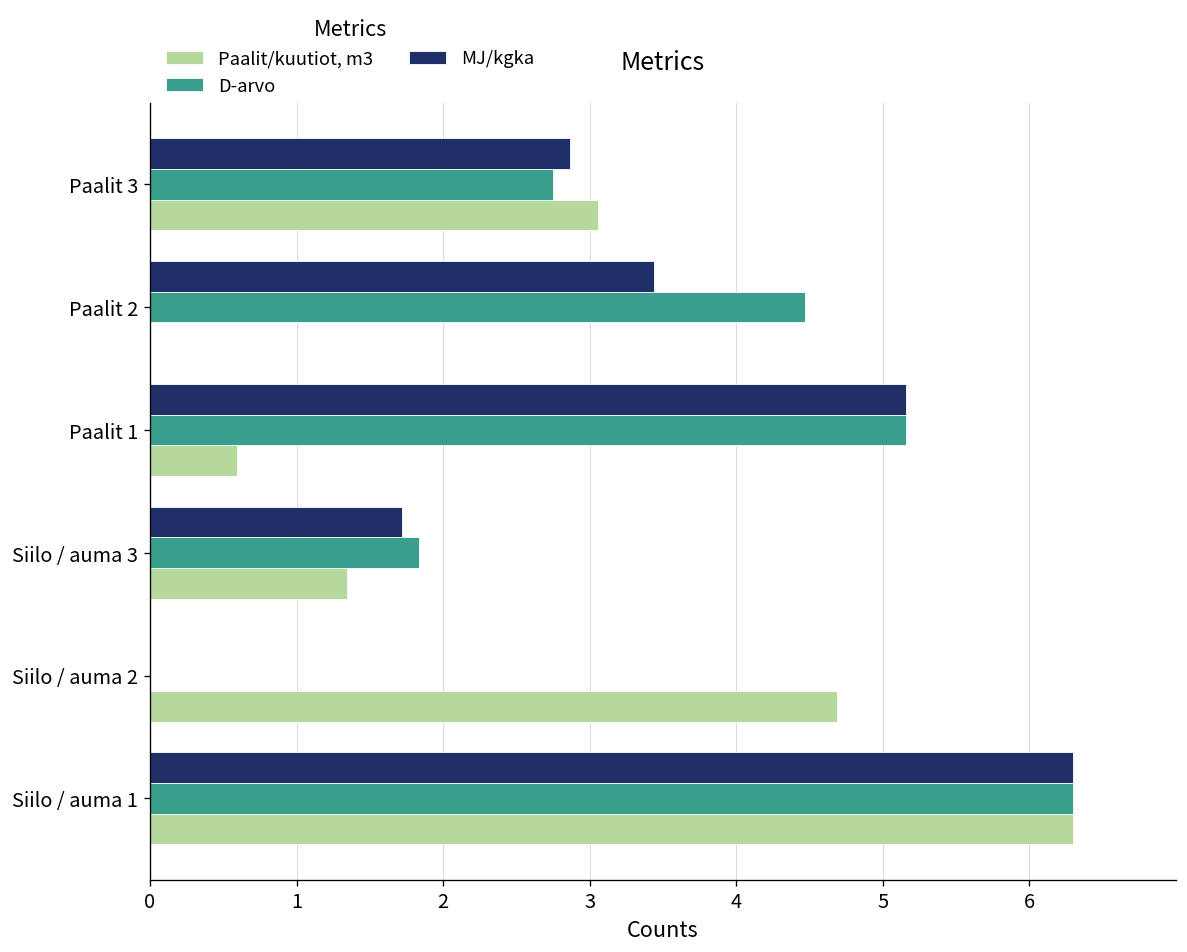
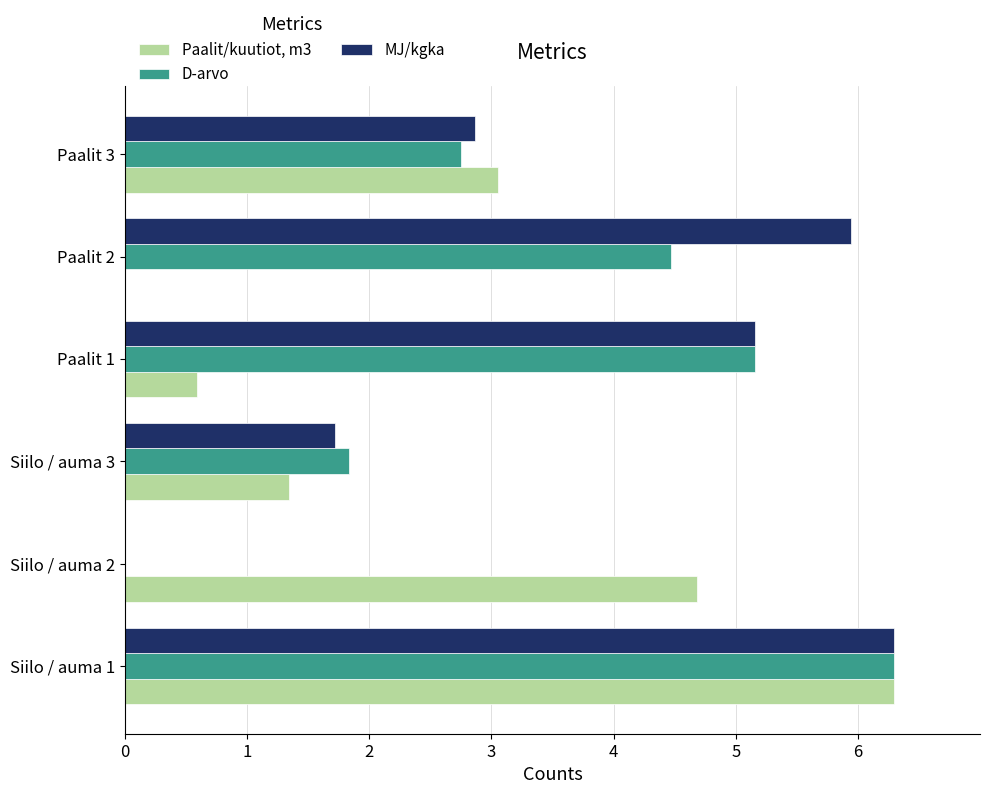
MJ/kgka, Paalit 2: 3.44 -> 5.94
